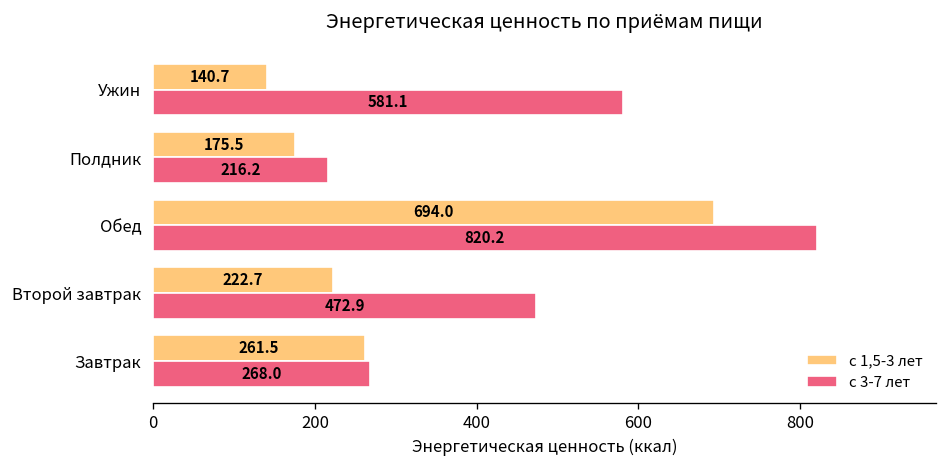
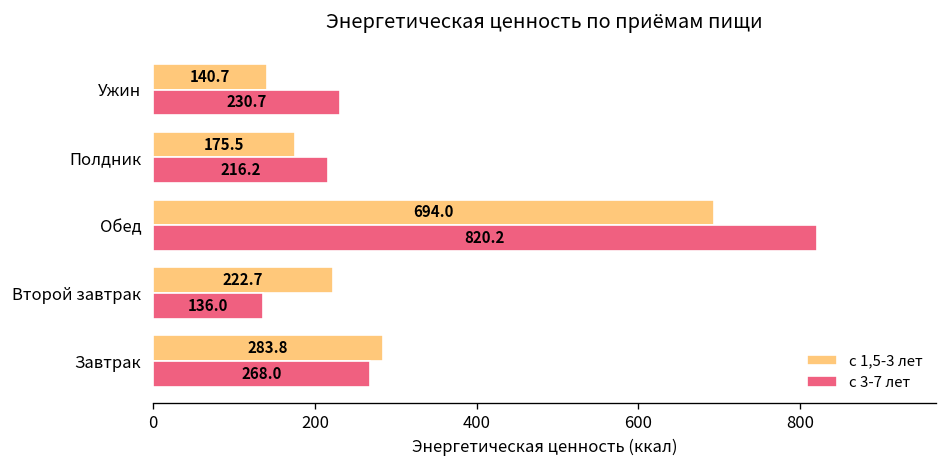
с 3-7 лет, Ужин: 581.1 -> 230.7
с 3-7 лет, Второй завтрак: 472.9 -> 136.0
с 1,5-3 лет, Завтрак: 261.5 -> 283.8
